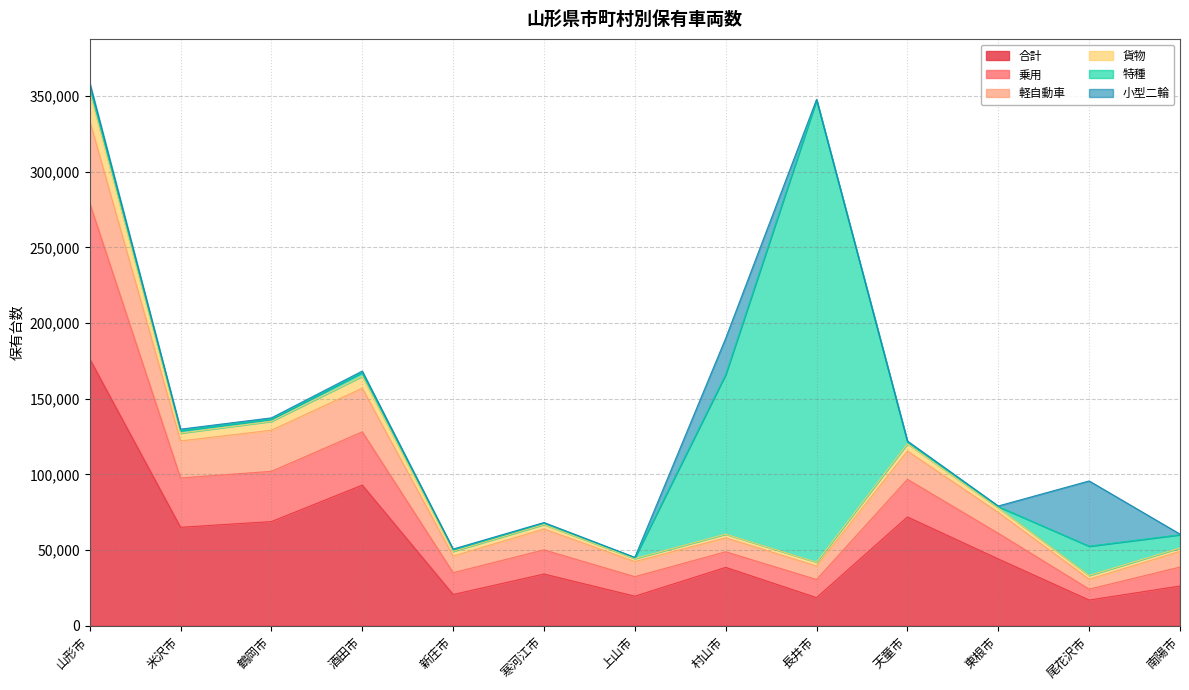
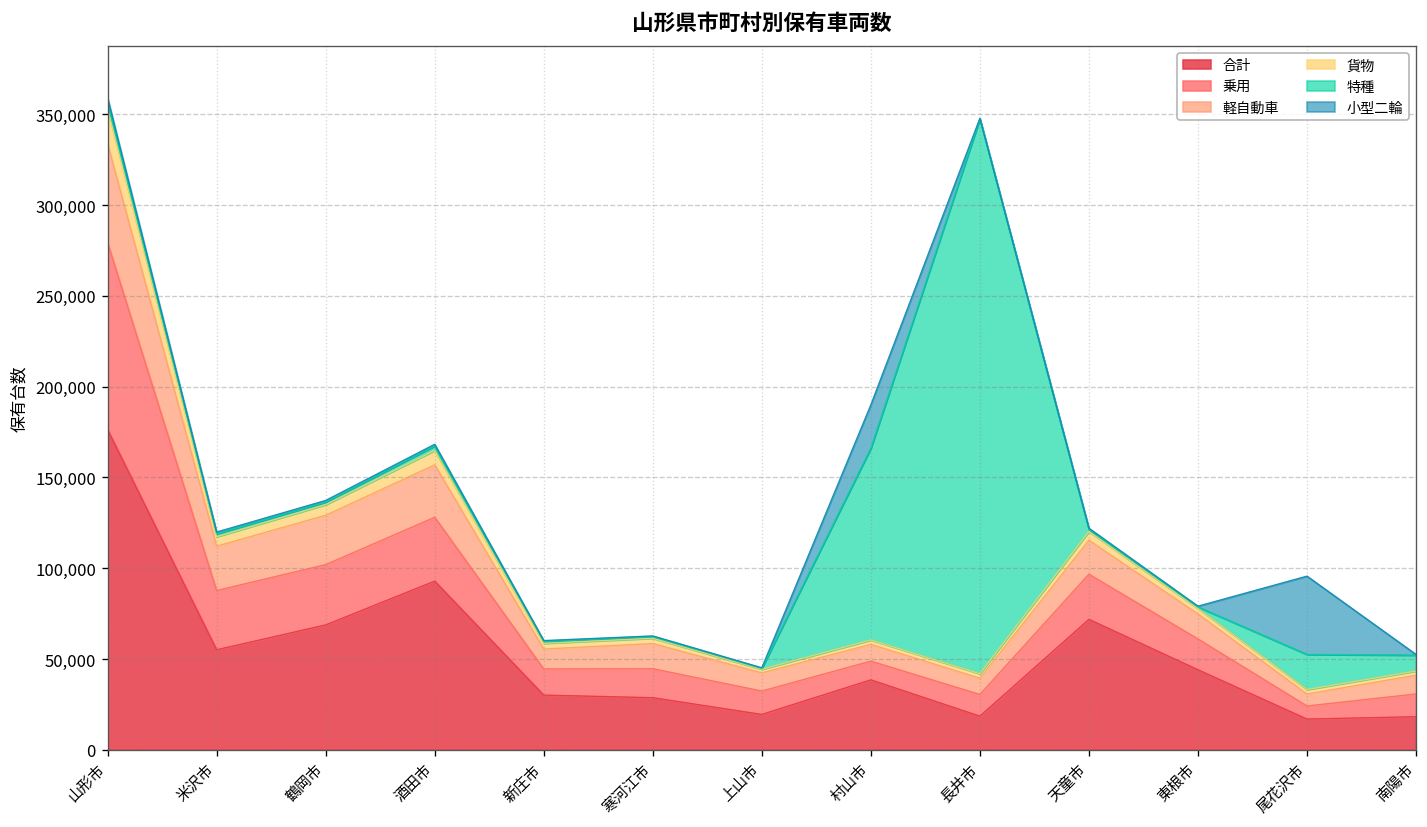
合計, 米沢市: 65,000 -> 55,000
合計, 新庄市: 21,000 -> 30,000
合計, 寒河江市: 34,000 -> 29,000
合計, 南陽市: 26,000 -> 18,000
